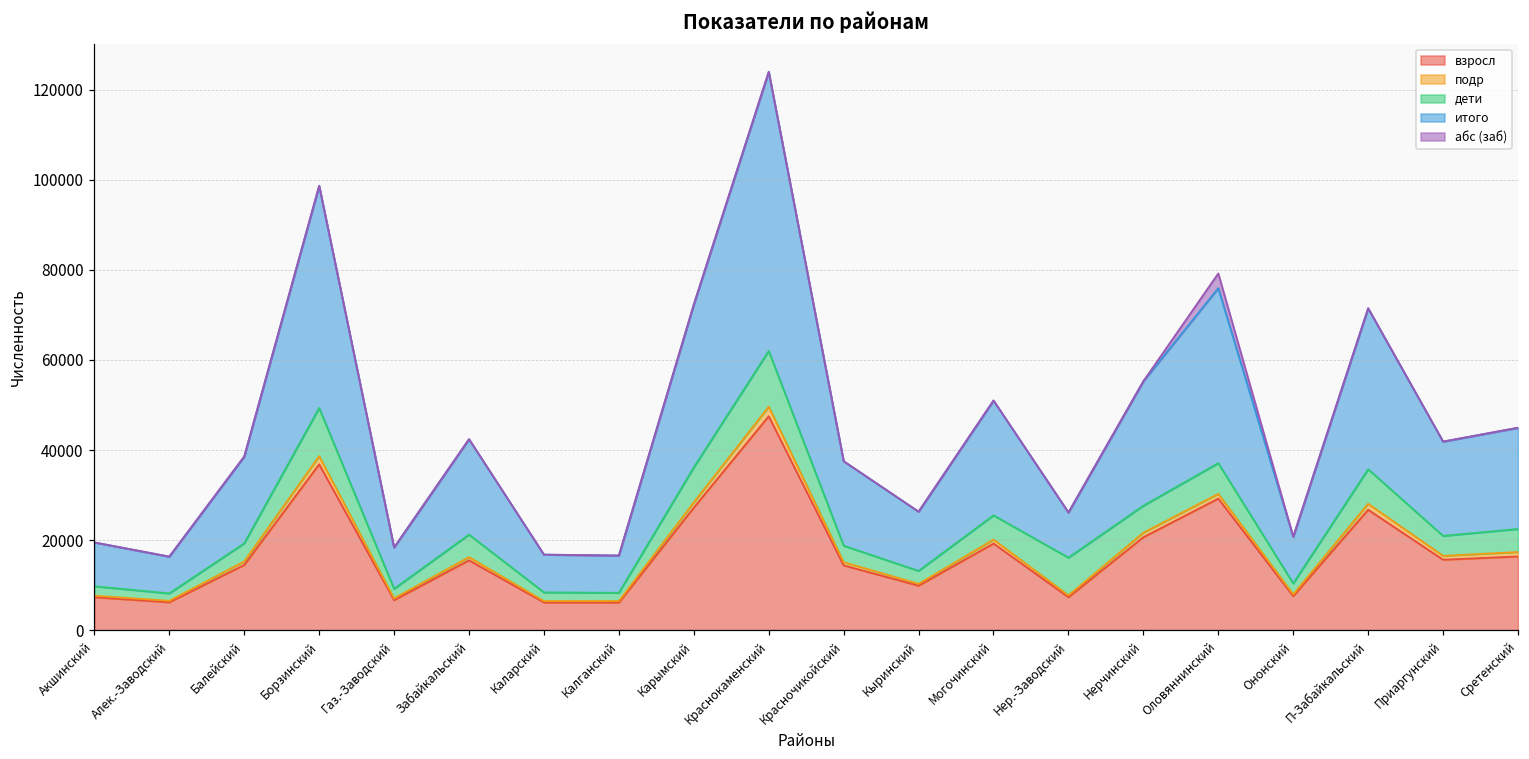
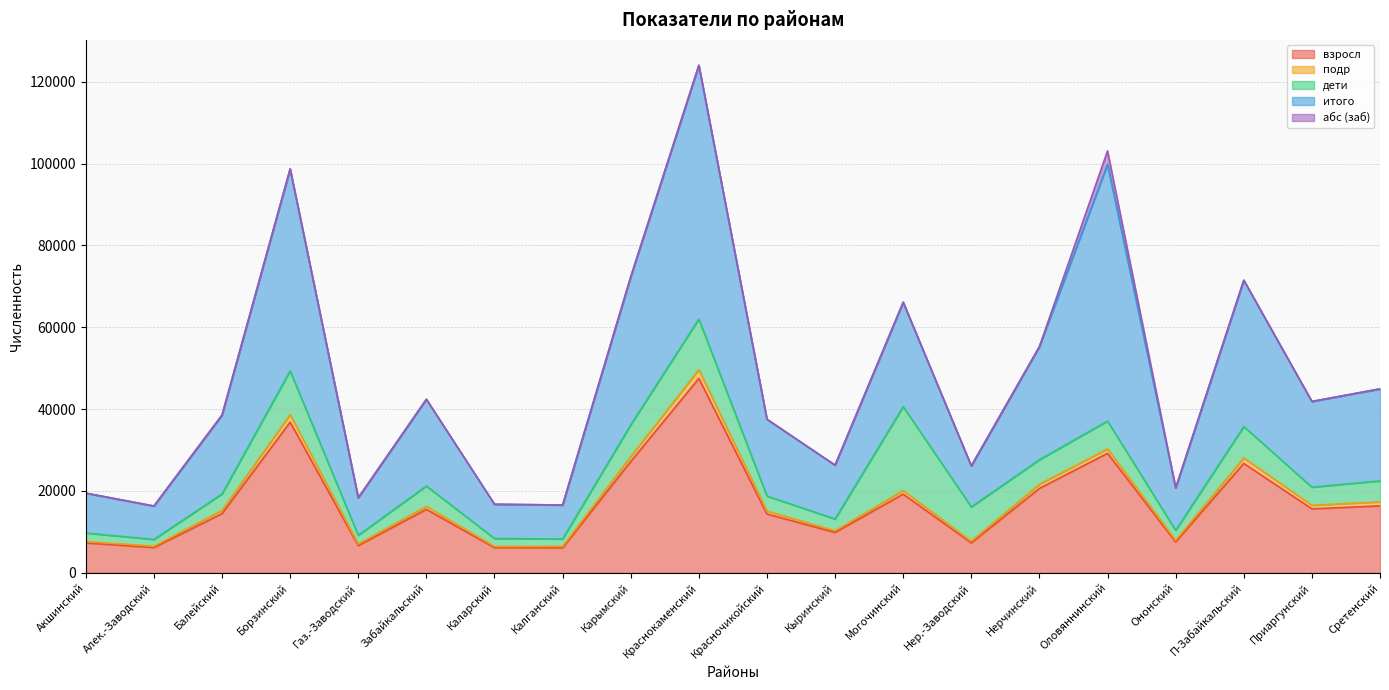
дети, Могочинский: 5000 -> 20000
итого, Оловяннинский: 39000 -> 63000
